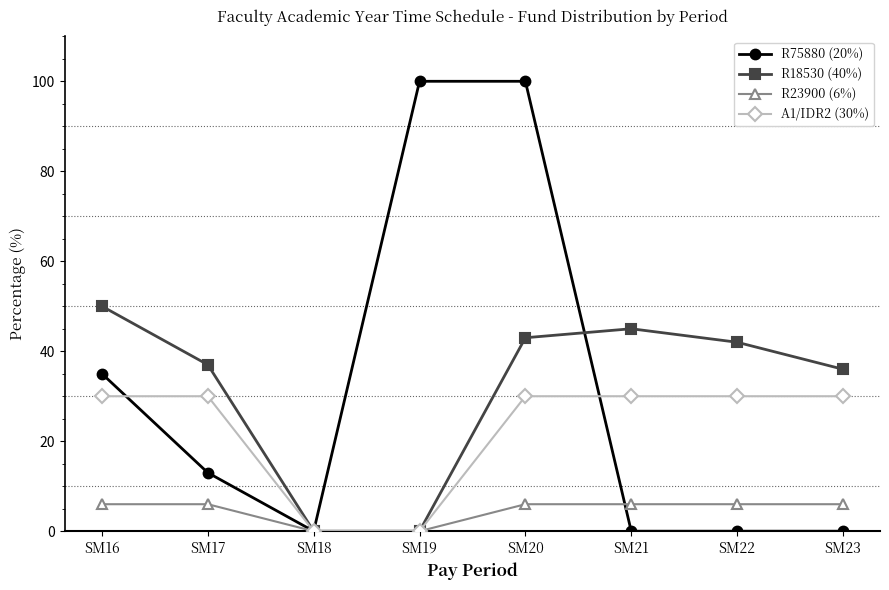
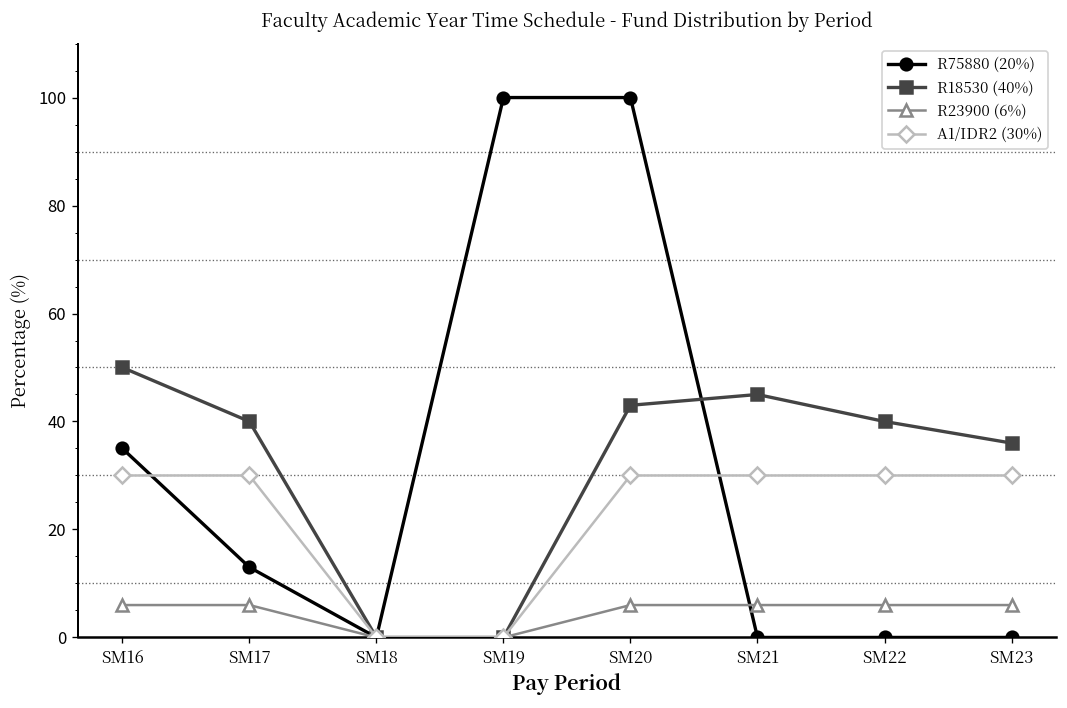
R18530 (40%), SM17: 37 -> 40
R18530 (40%), SM22: 42 -> 40
